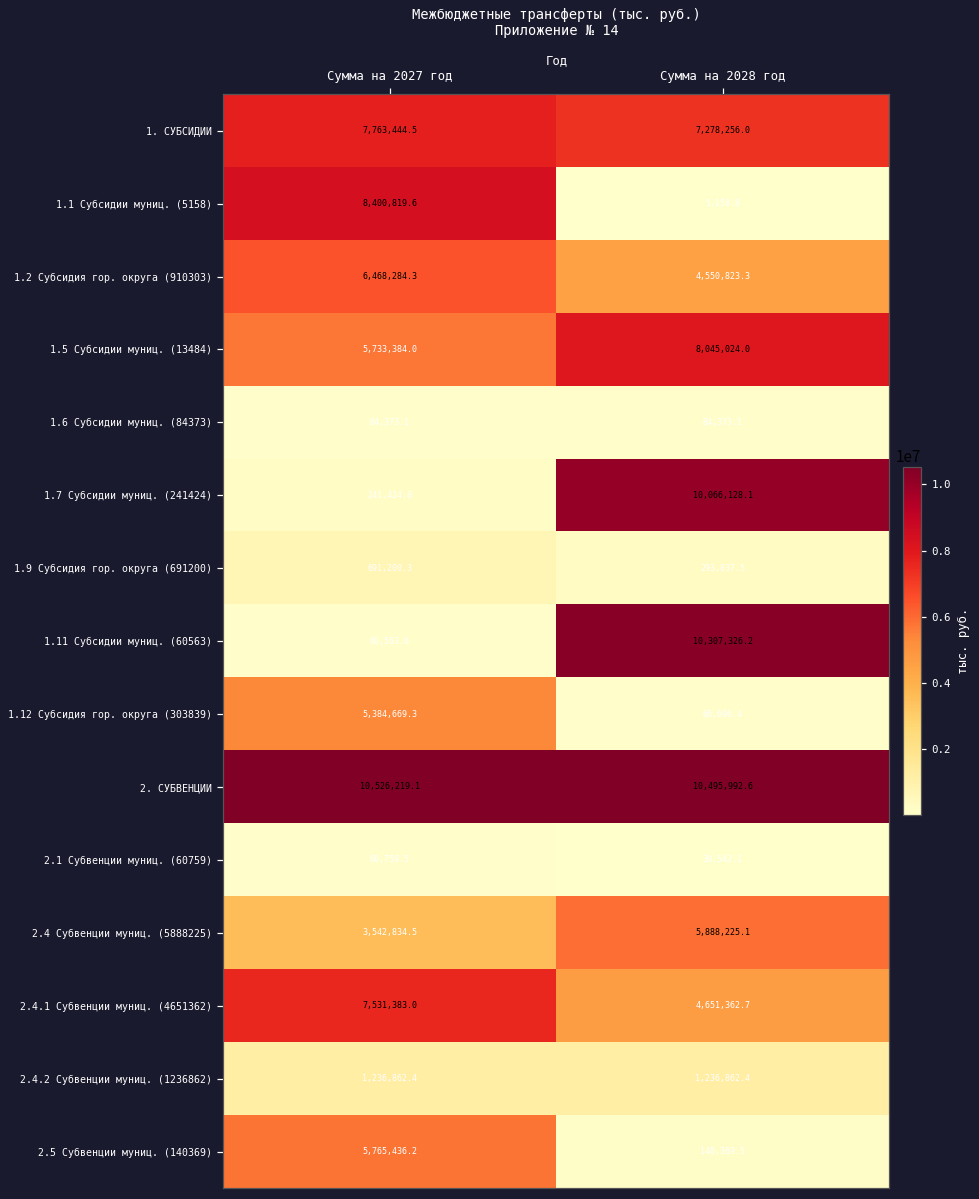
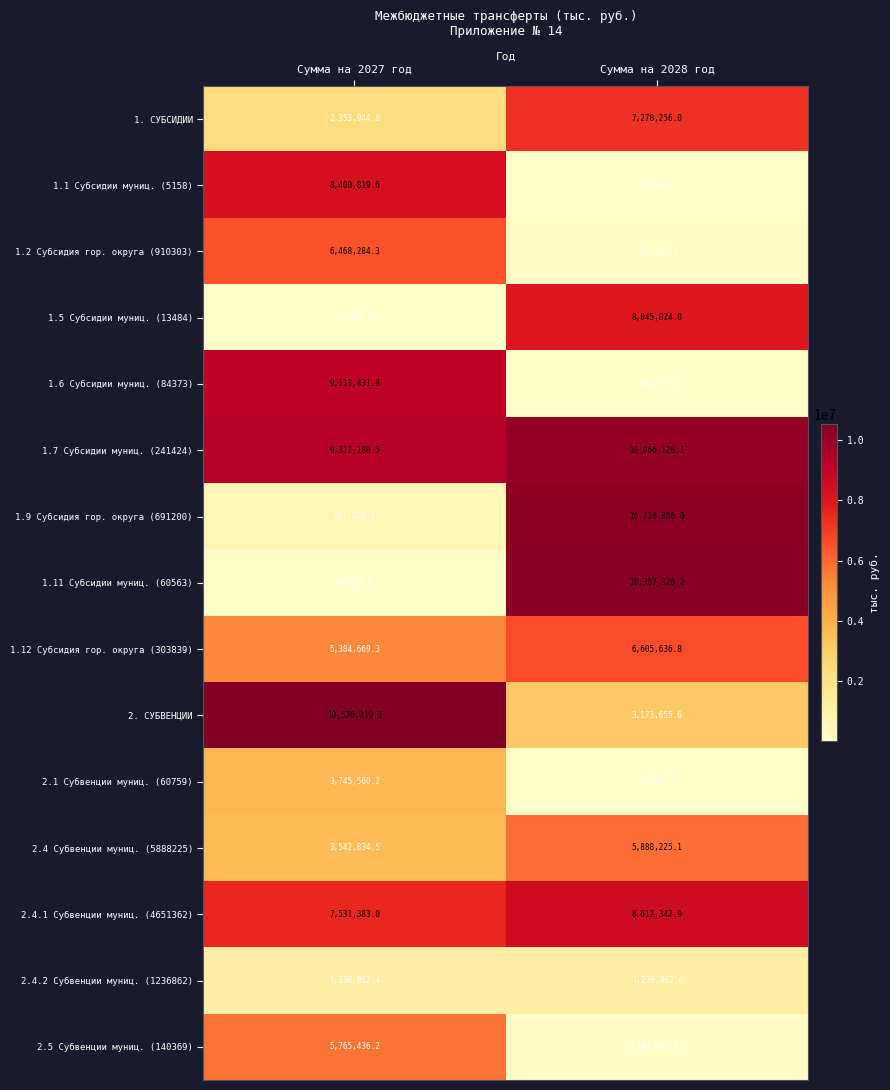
1. СУБСИДИИ, Сумма на 2027 год: 7,763,444.5 -> 2,353,944.8
1.2 Субсидия гор. округа (910303), Сумма на 2028 год: 4,550,823.3 -> 241,972.4
1.5 Субсидии муниц. (13484), Сумма на 2027 год: 5,733,384.0 -> 13,484.0
1.6 Субсидии муниц. (84373), Сумма на 2027 год: 84,373.1 -> 9,113,431.8
1.7 Субсидии муниц. (241424), Сумма на 2027 год: 241,424.8 -> 9,317,180.5
1.9 Субсидия гор. округа (691200), Сумма на 2028 год: 293,037.5 -> 10,220,856.0
1.12 Субсидия гор. округа (303839), Сумма на 2028 год: 66,696.4 -> 6,605,636.8
2. СУБВЕНЦИИ, Сумма на 2028 год: 10,495,992.6 -> 3,173,655.6
2.1 Субвенции муниц. (60759), Сумма на 2027 год: 60,759.5 -> 3,745,560.2
2.4.1 Субвенции муниц. (4651362), Сумма на 2028 год: 4,651,362.7 -> 8,612,342.9
